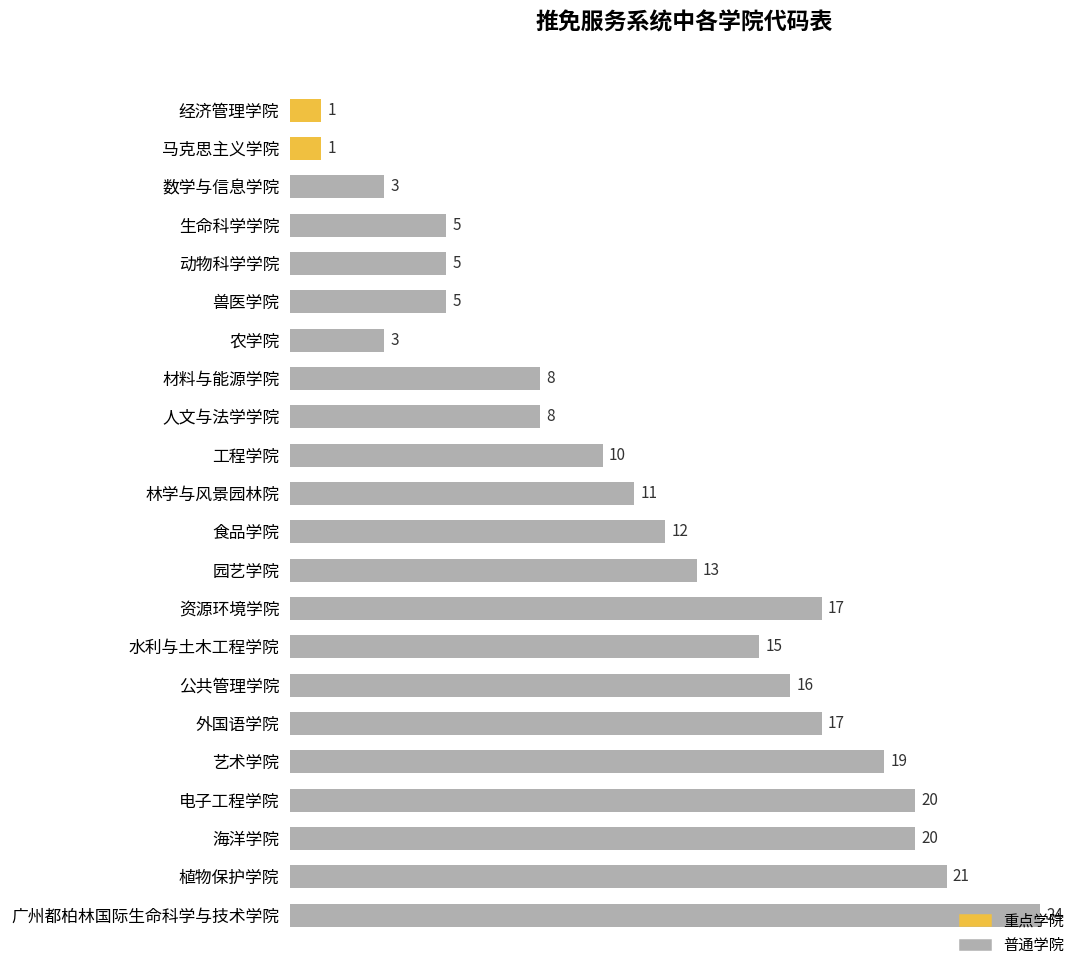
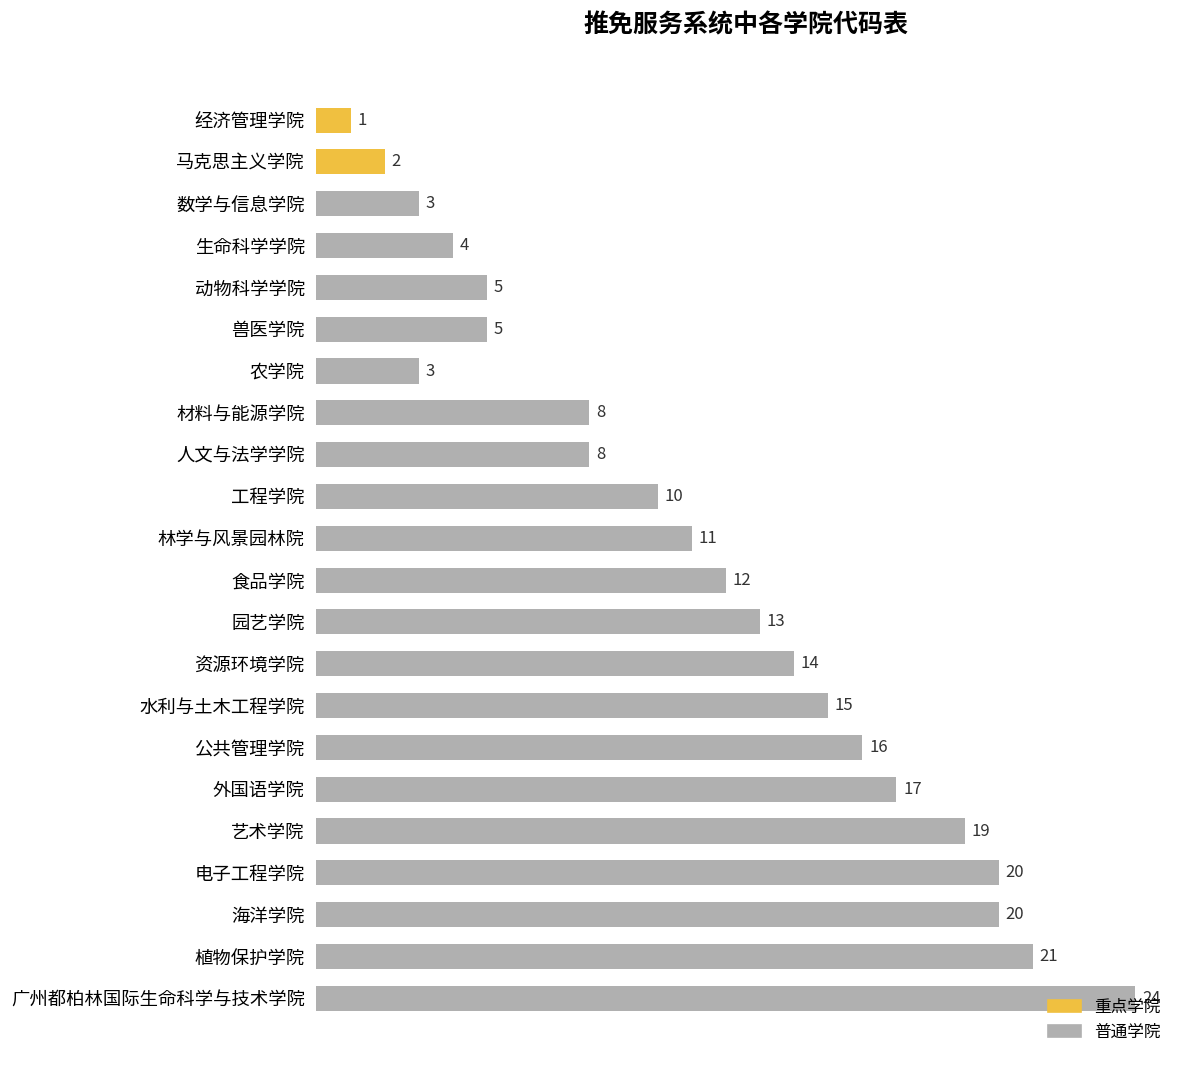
马克思主义学院: 1 -> 2
生命科学学院: 5 -> 4
资源环境学院: 17 -> 14
